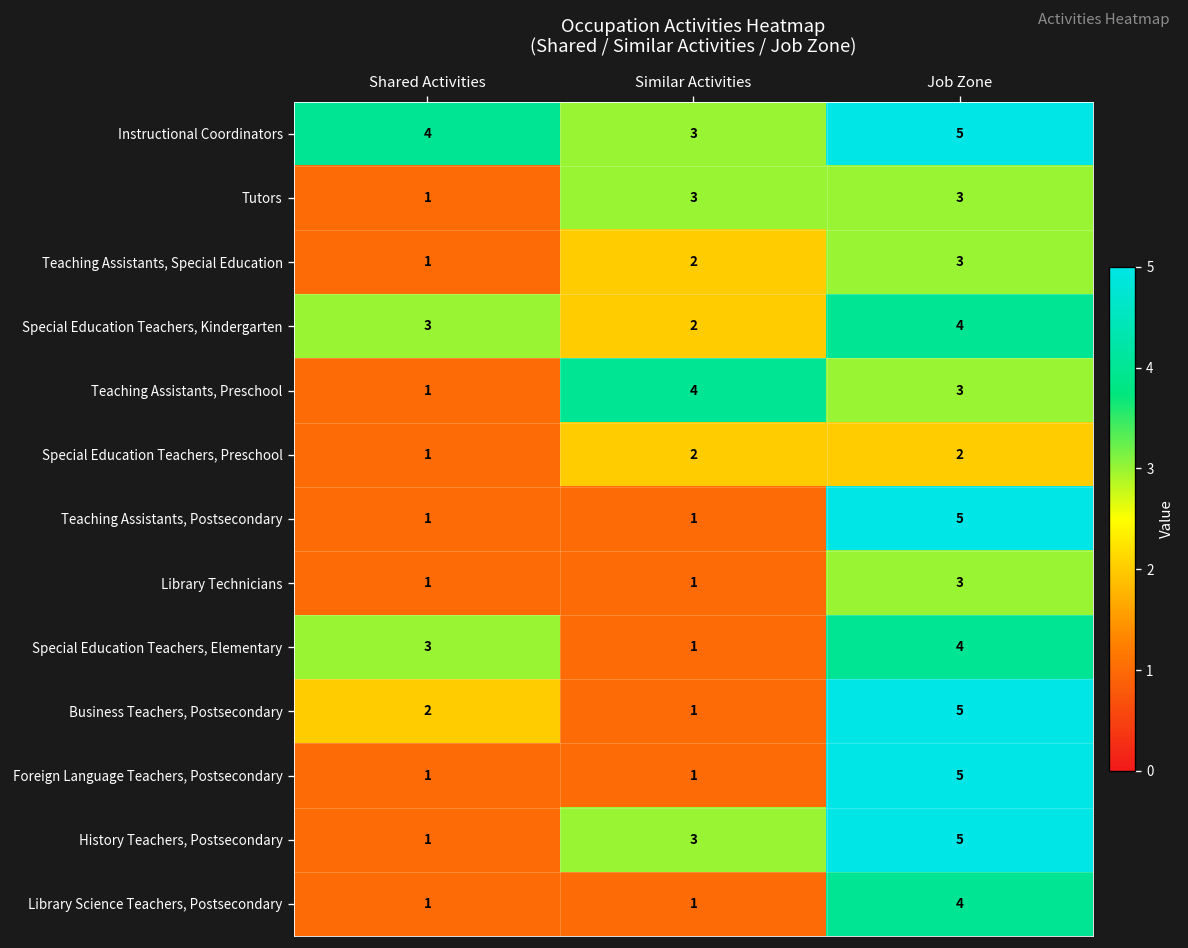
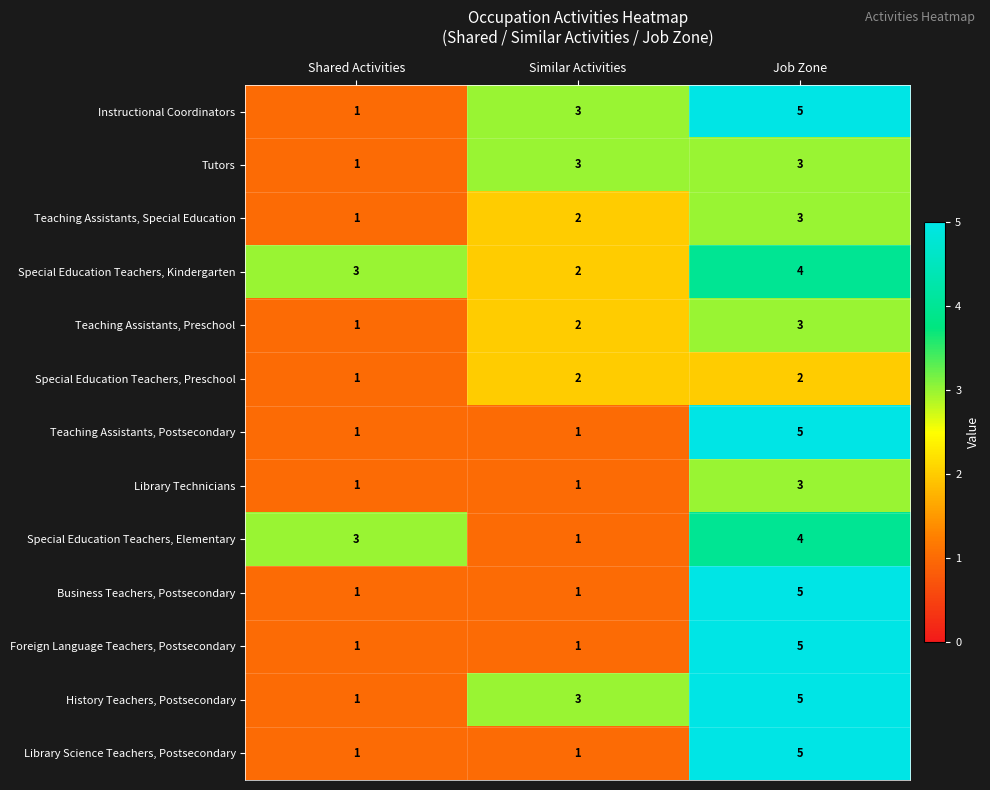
Instructional Coordinators, Shared Activities: 4 -> 1
Teaching Assistants, Preschool, Similar Activities: 4 -> 2
Business Teachers, Postsecondary, Shared Activities: 2 -> 1
Library Science Teachers, Postsecondary, Job Zone: 4 -> 5
